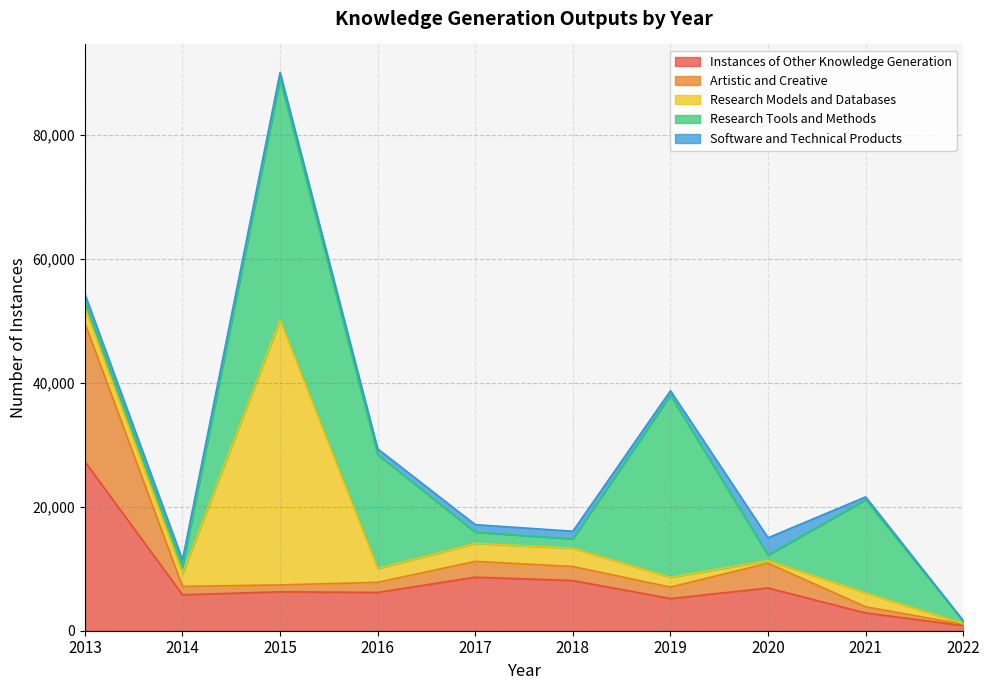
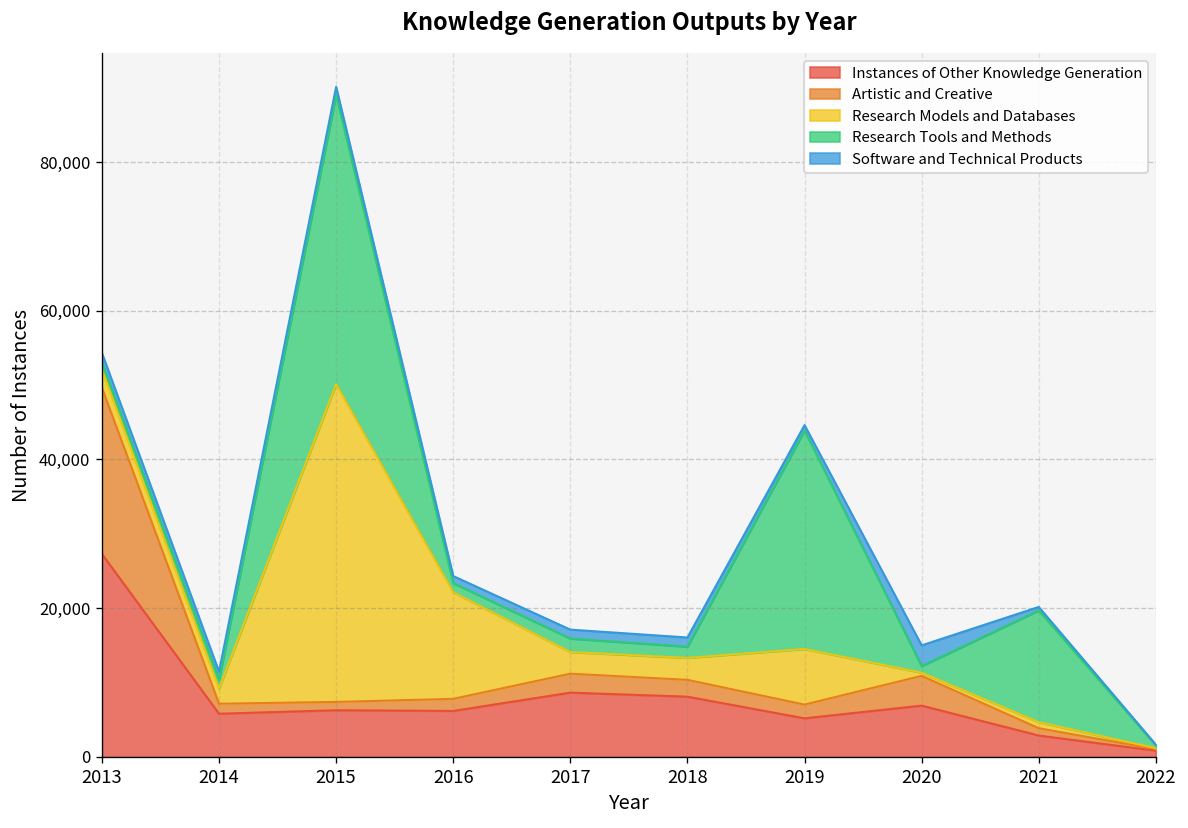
Research Models and Databases, 2016: 2,000 -> 14,000
Research Tools and Methods, 2016: 18,000 -> 1,000
Research Models and Databases, 2019: 2,000 -> 7,000
Research Models and Databases, 2021: 2,000 -> 1,000
